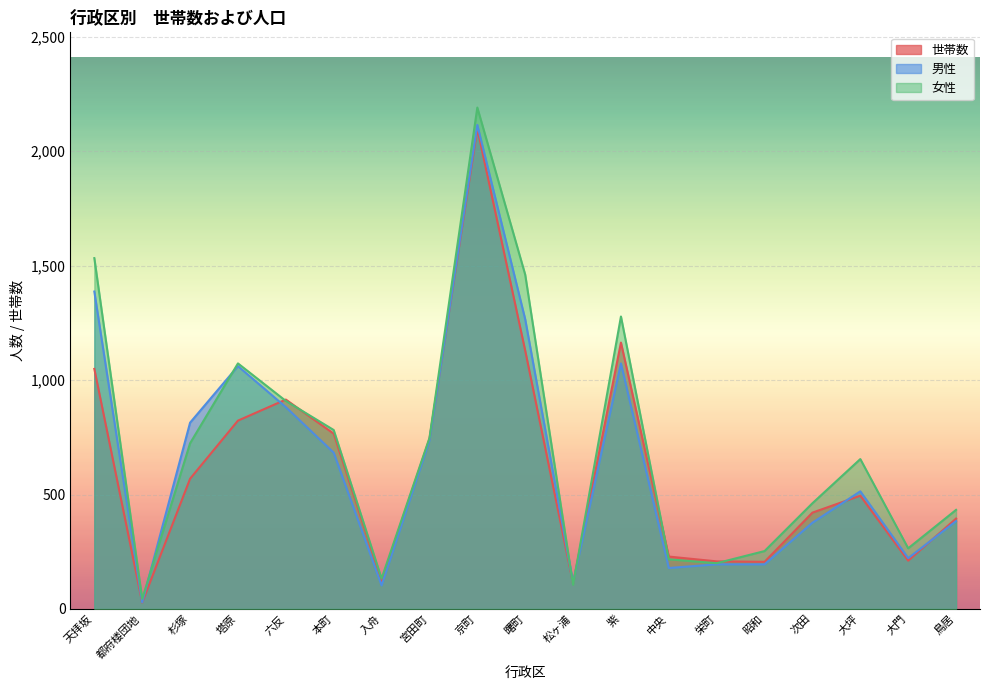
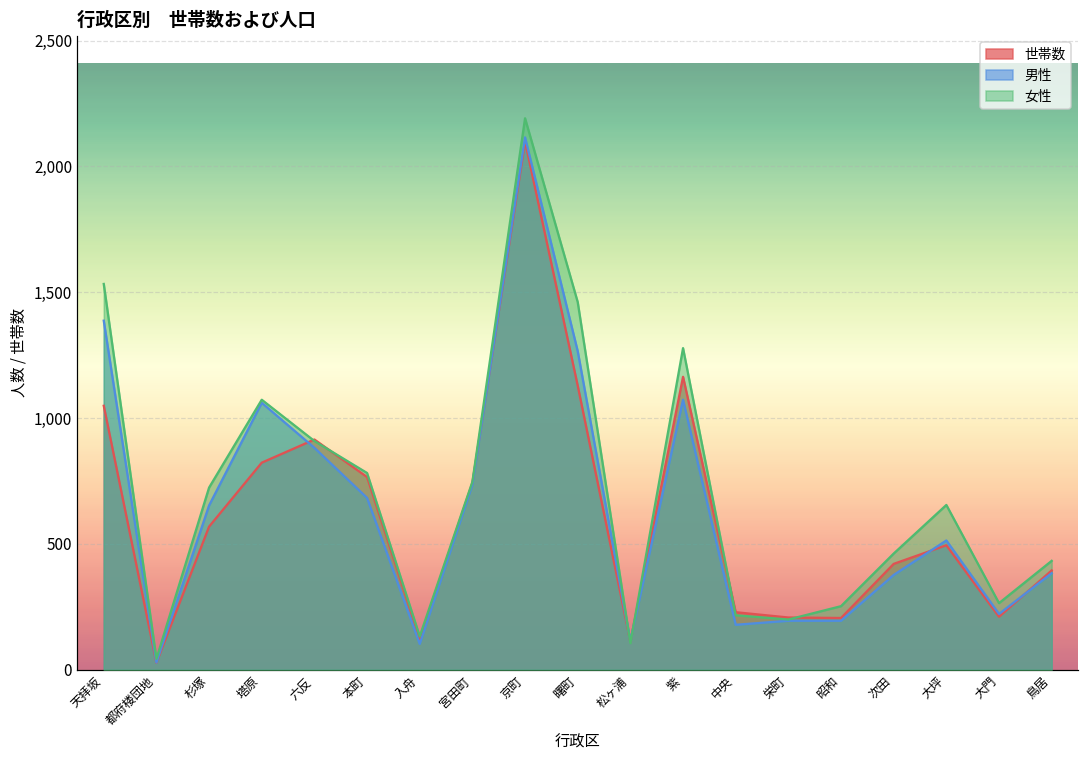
男性, 杉塚: 810 -> 650
